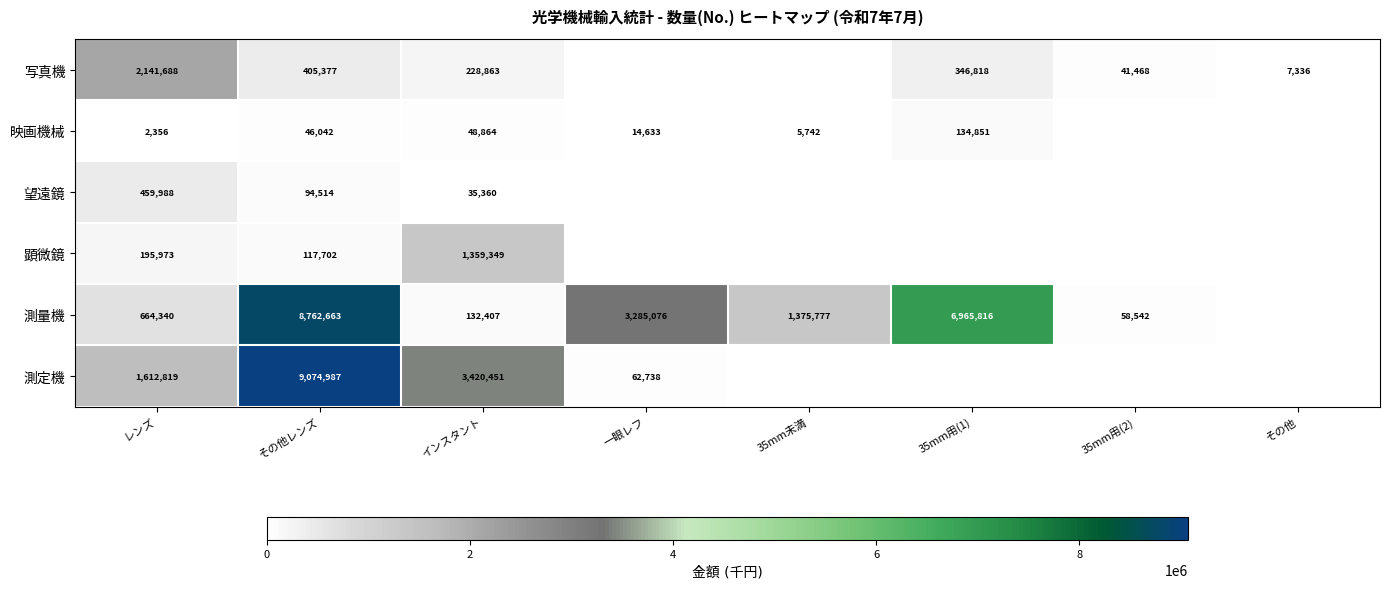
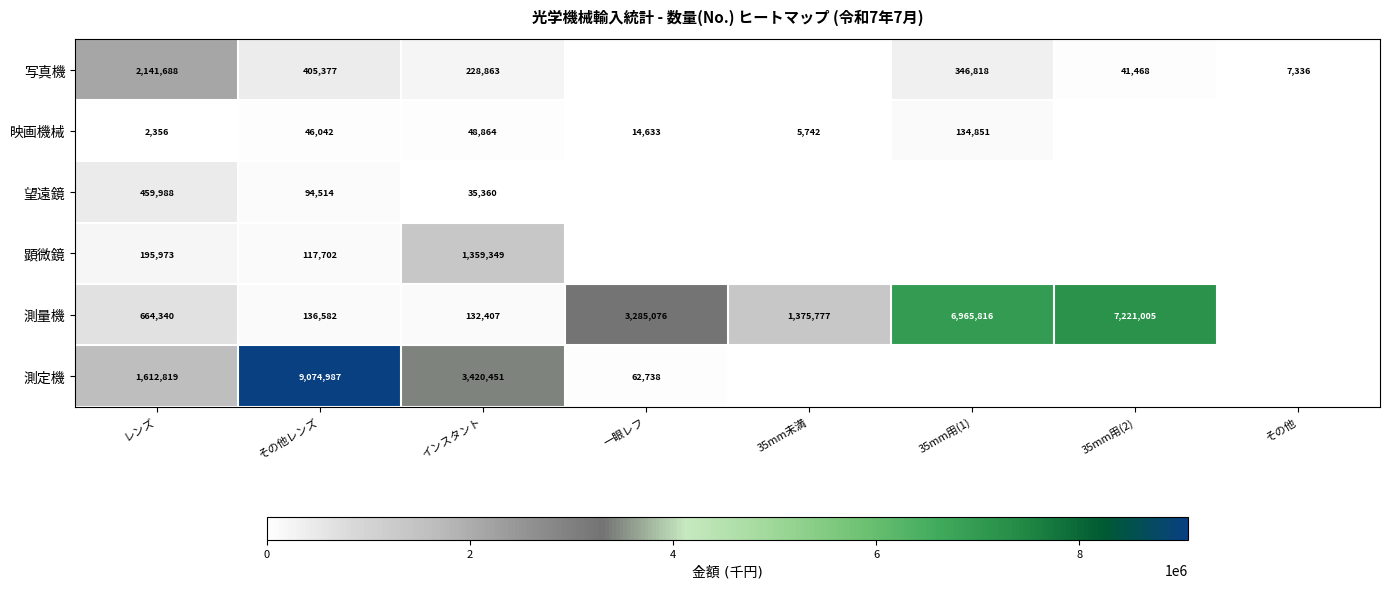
測量機, その他レンズ: 8,762,663 -> 136,582
測量機, 35mm用(2): 58,542 -> 7,221,005
